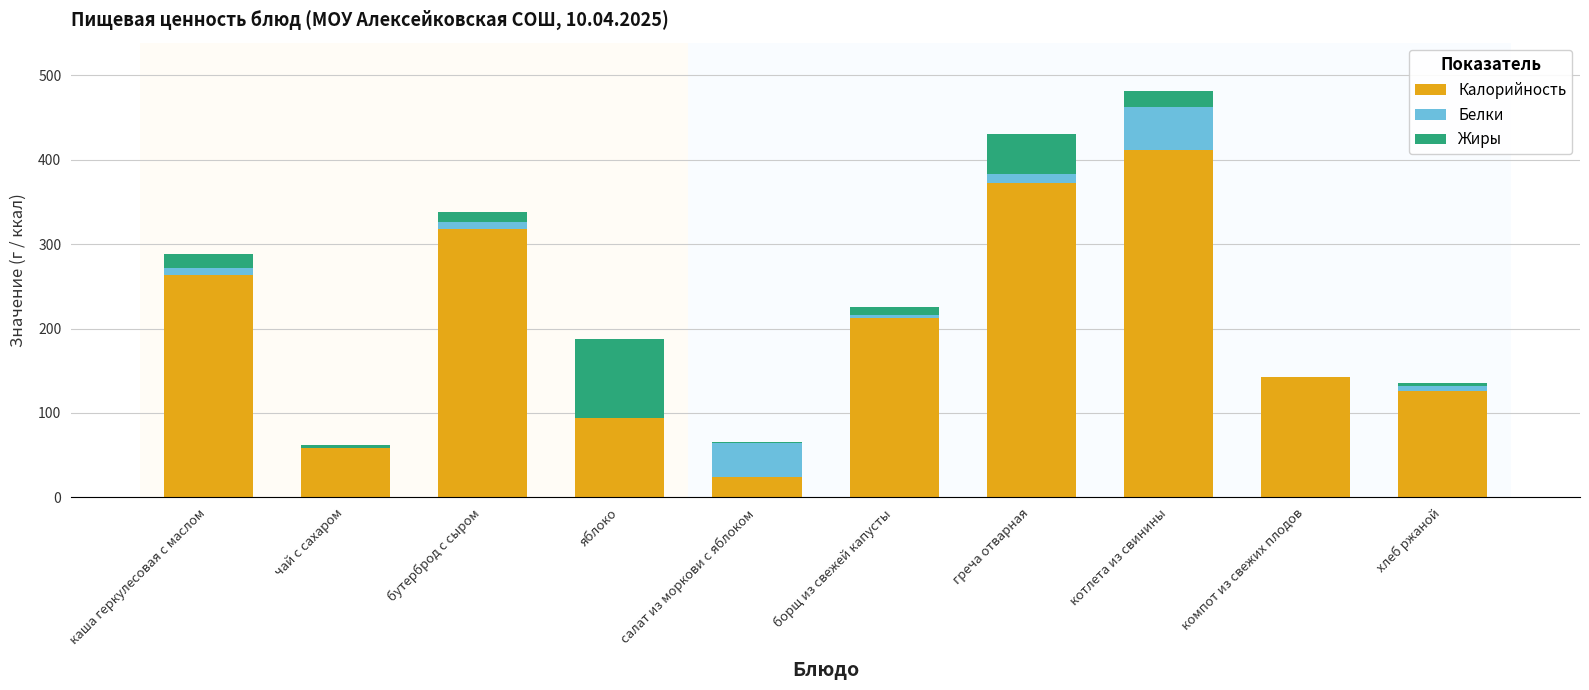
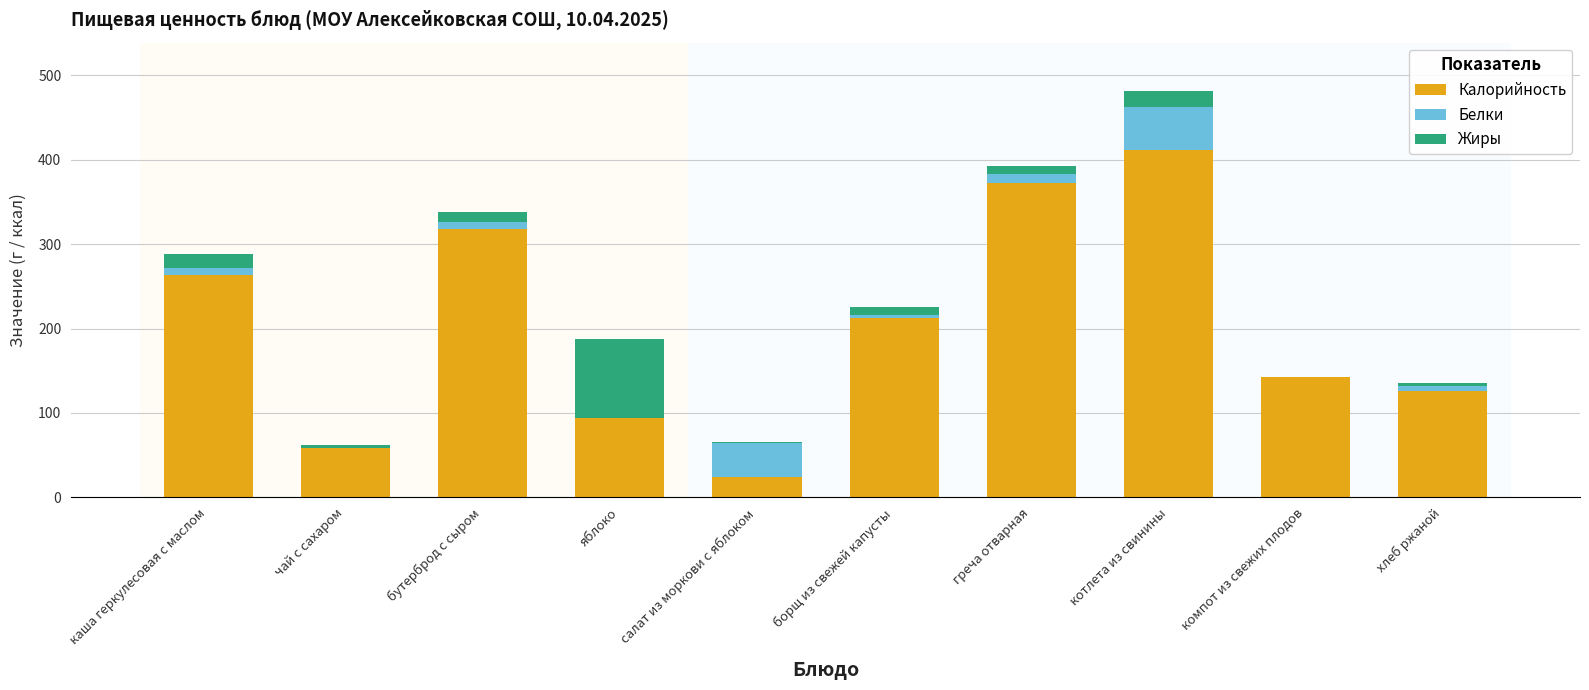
Жиры, греча отварная: 50 -> 10
